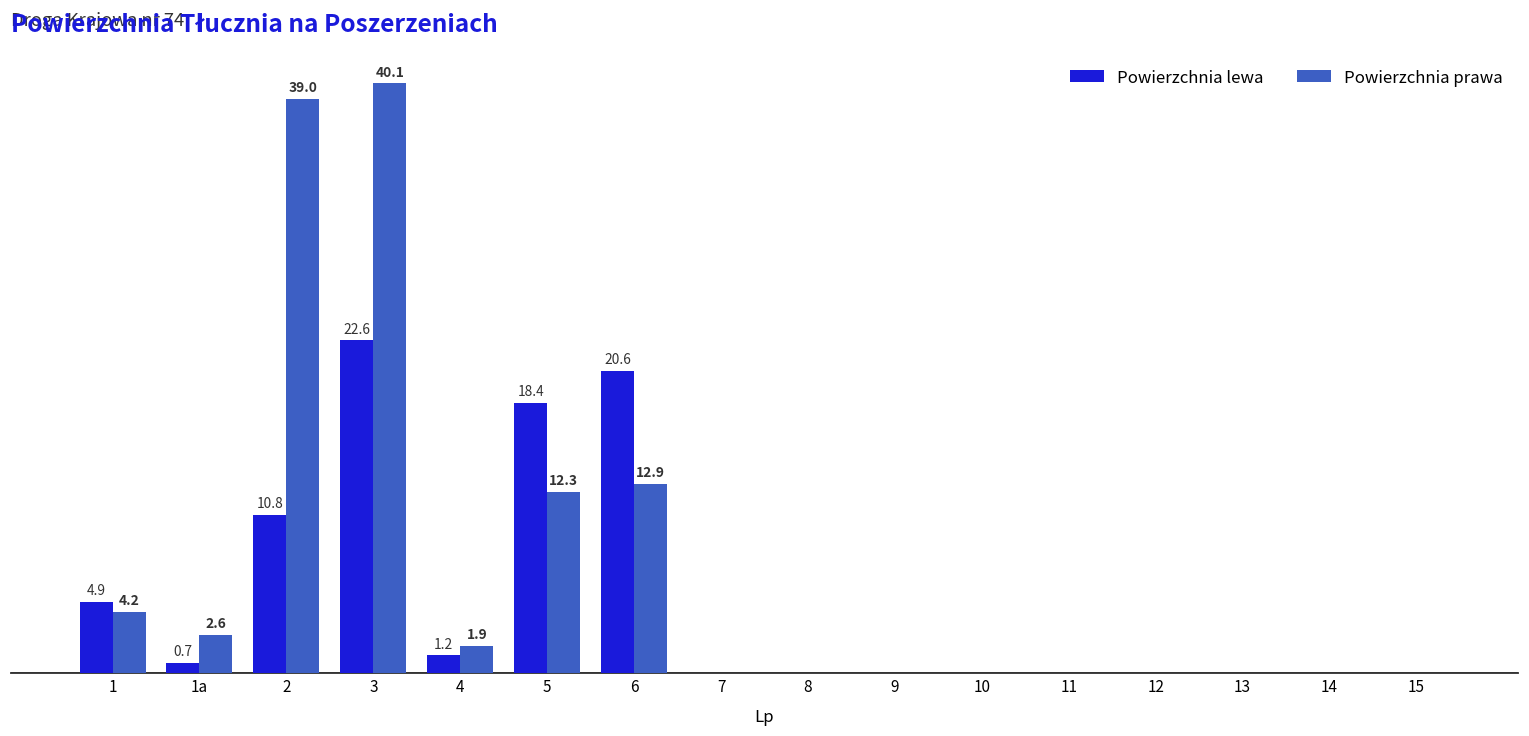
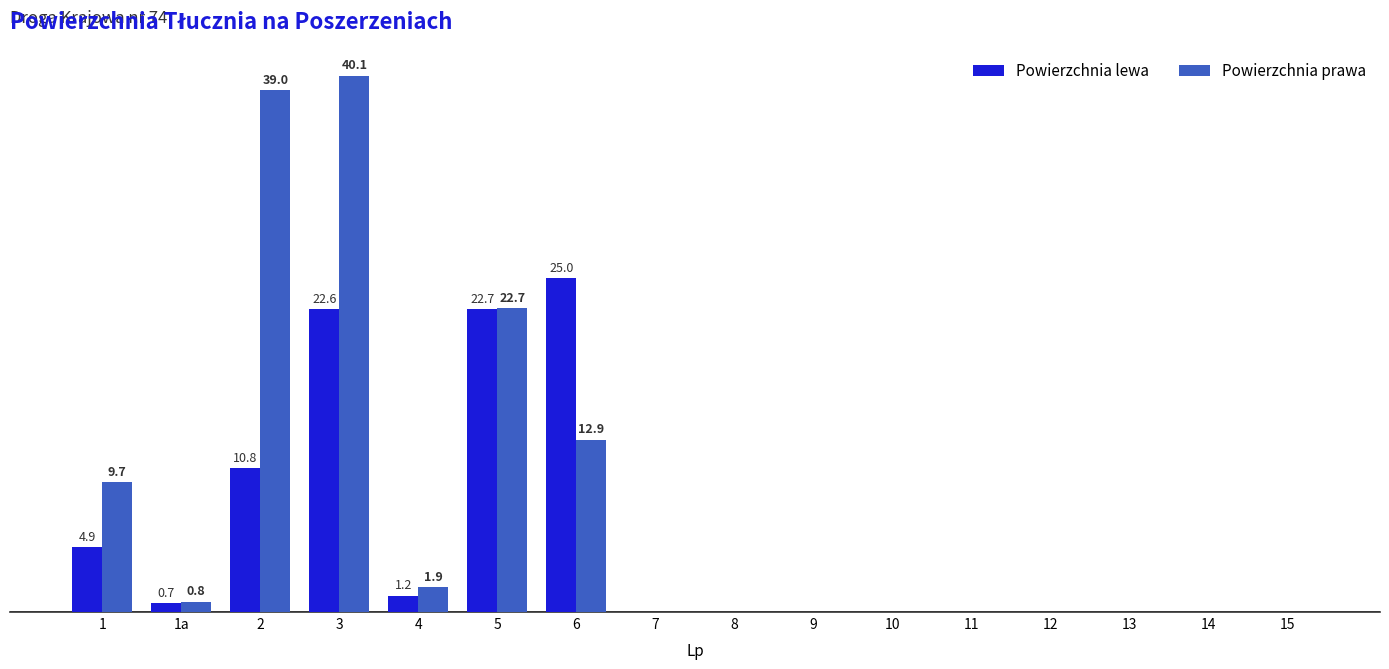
Powierzchnia prawa, 1: 4.2 -> 9.7
Powierzchnia prawa, 1a: 2.6 -> 0.8
Powierzchnia lewa, 5: 18.4 -> 22.7
Powierzchnia prawa, 5: 12.3 -> 22.7
Powierzchnia lewa, 6: 20.6 -> 25.0
